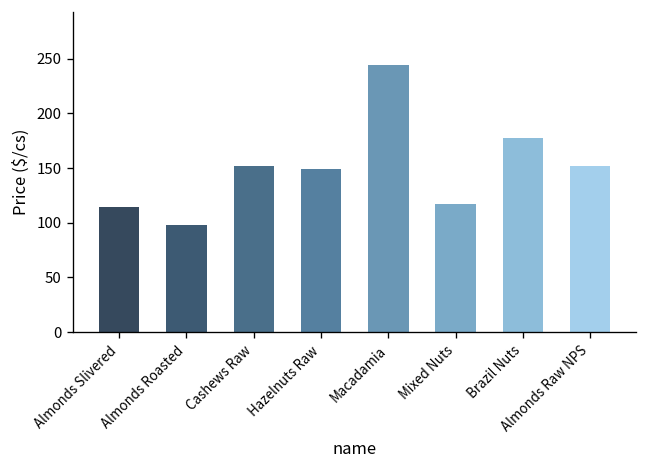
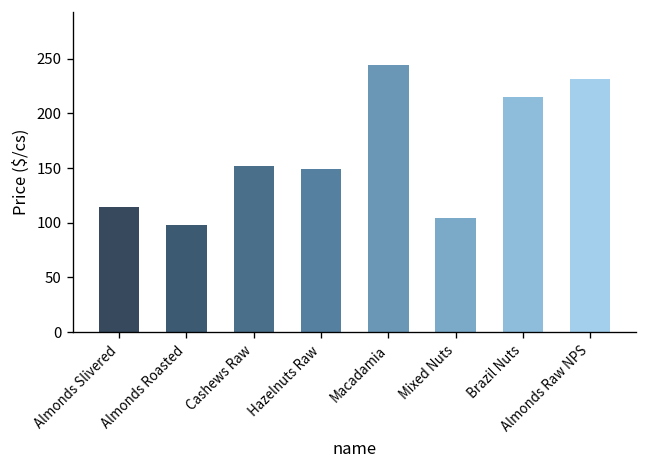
Mixed Nuts: 120 -> 100
Brazil Nuts: 180 -> 220
Almonds Raw NPS: 150 -> 230
